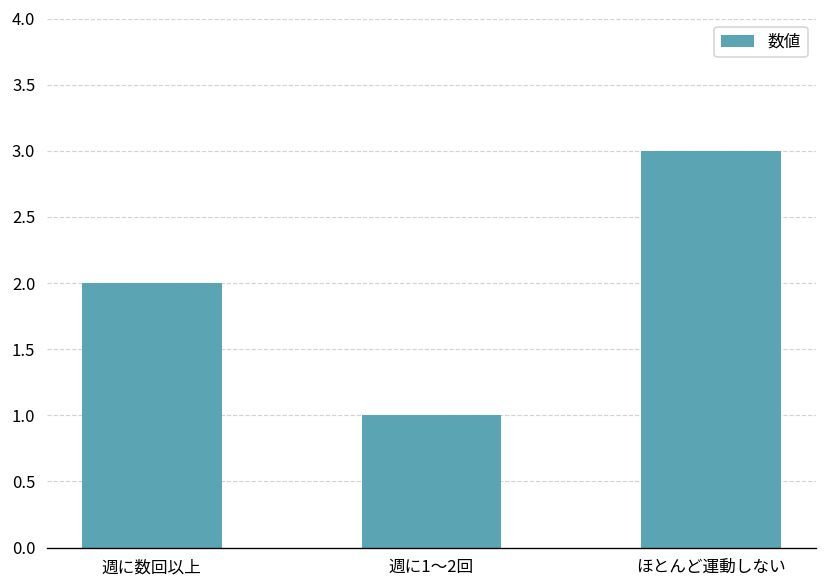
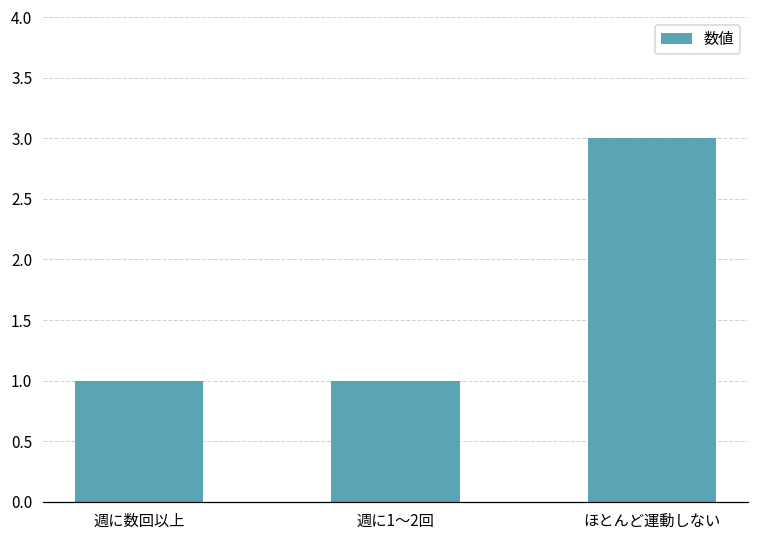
週に数回以上: 2 -> 1
